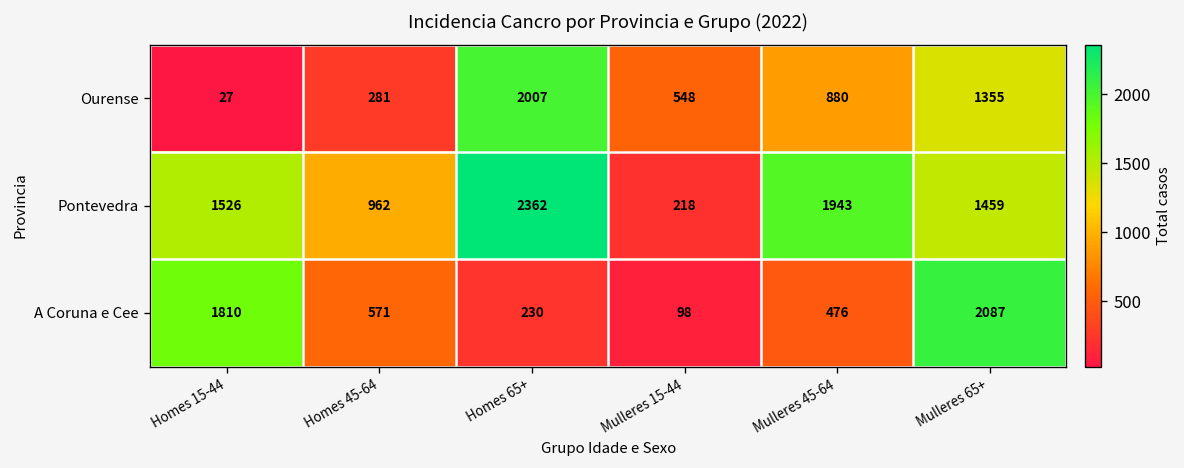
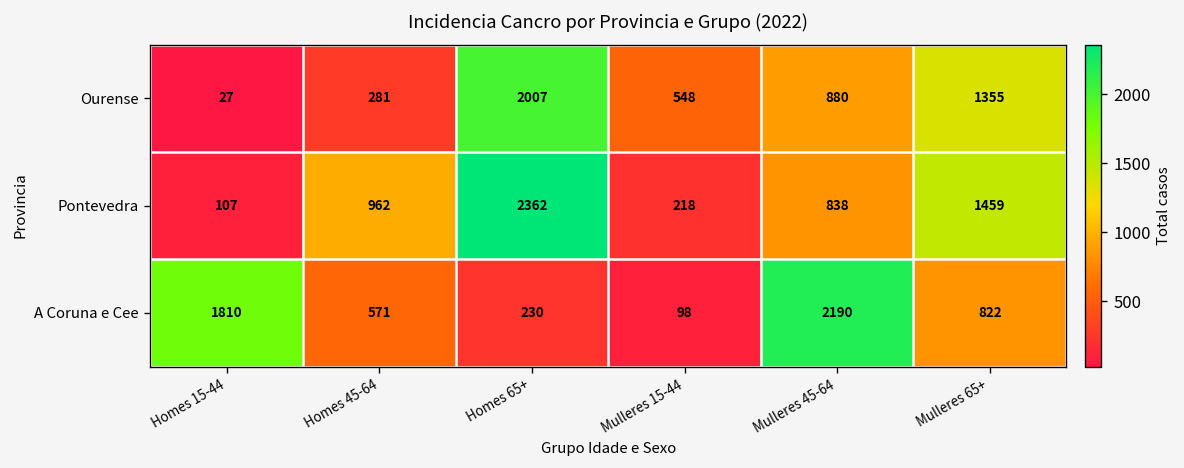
Pontevedra, Homes 15-44: 1526 -> 107
Pontevedra, Mulleres 45-64: 1943 -> 838
A Coruna e Cee, Mulleres 45-64: 476 -> 2190
A Coruna e Cee, Mulleres 65+: 2087 -> 822
